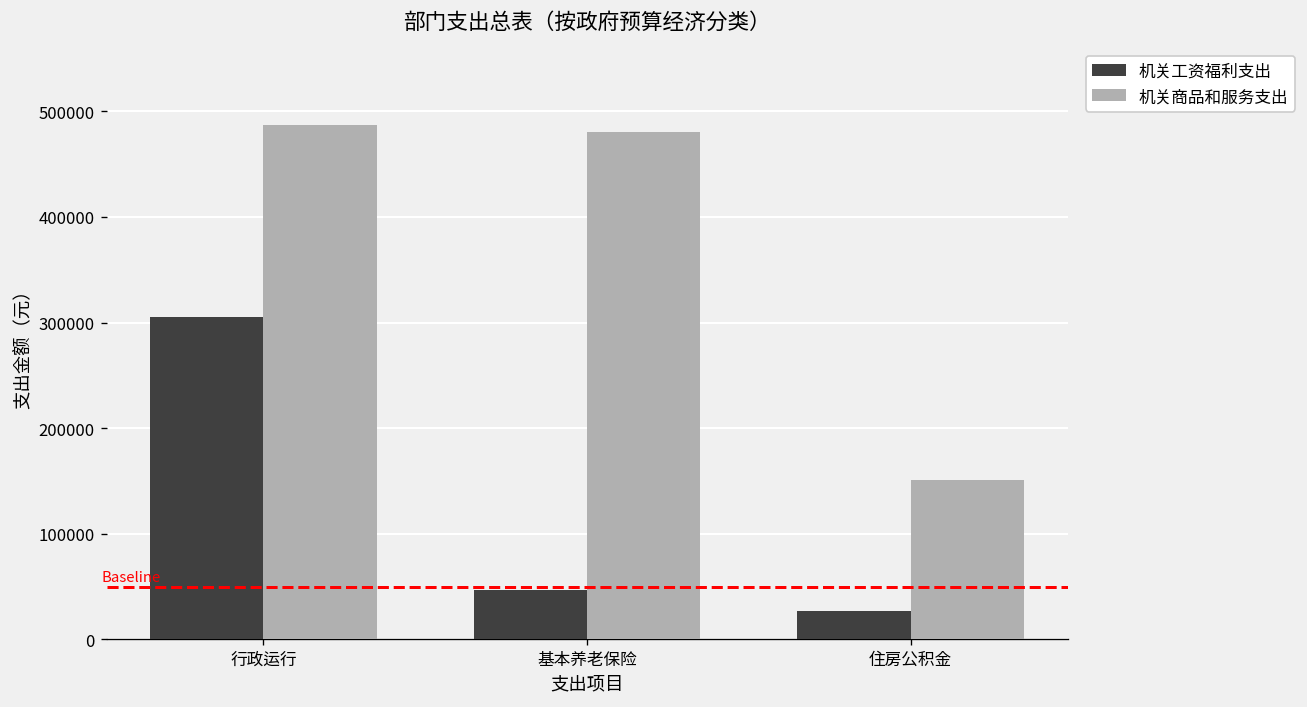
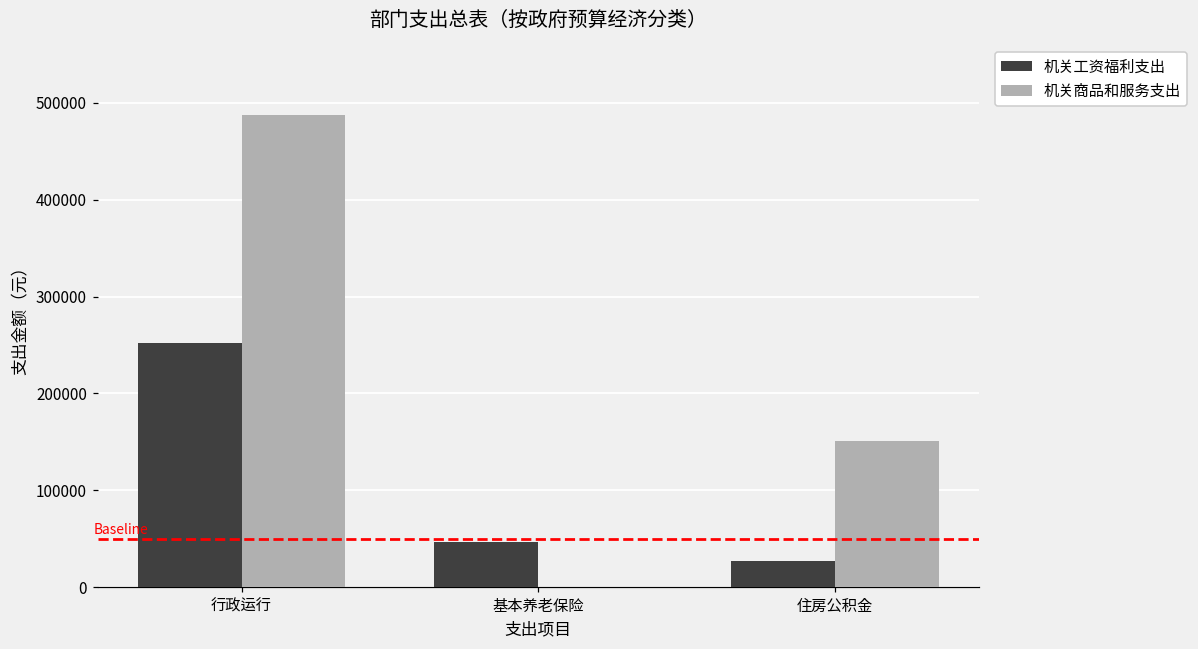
机关工资福利支出, 行政运行: 300000 -> 250000
机关商品和服务支出, 基本养老保险: 480000 -> 0
